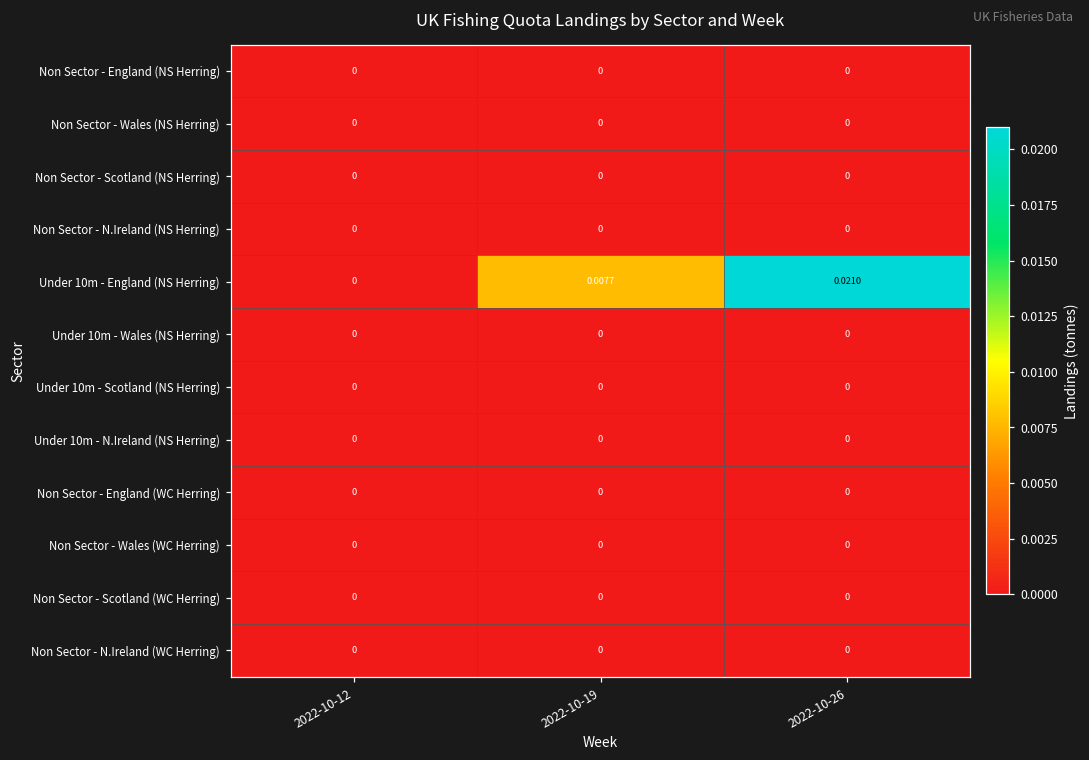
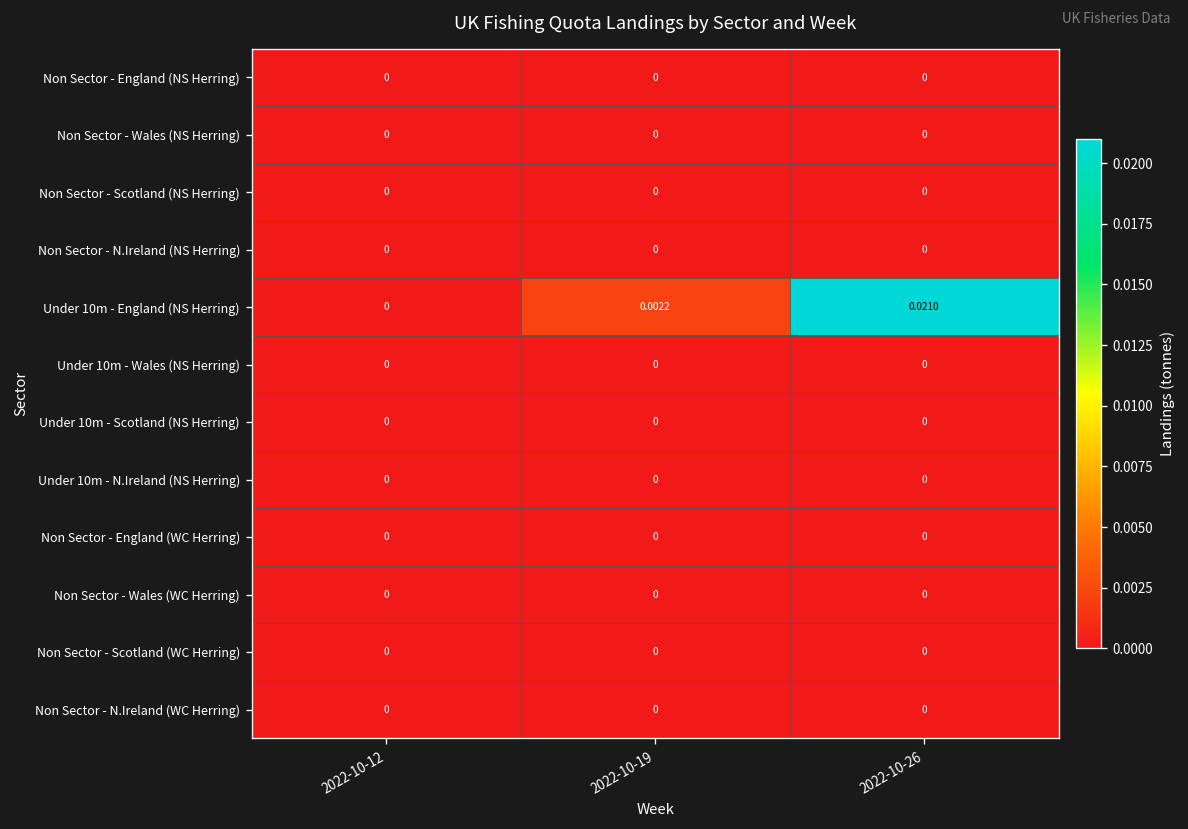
Under 10m - England (NS Herring), 2022-10-19: 0.0077 -> 0.0022
